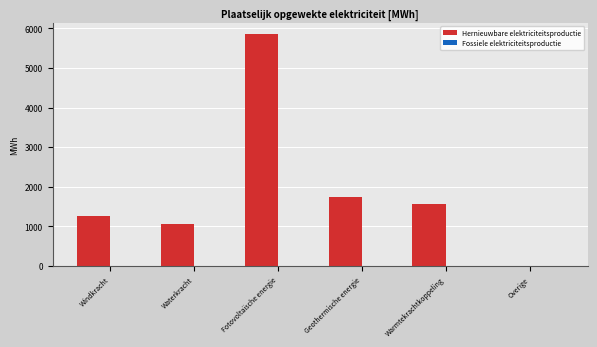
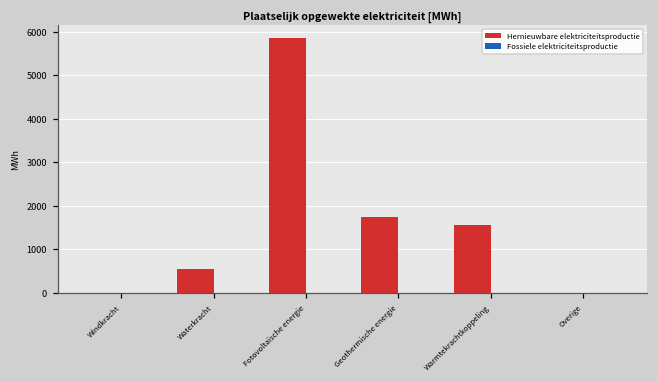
Hernieuwbare elektriciteitsproductie, Windkracht: 1300 -> 0
Hernieuwbare elektriciteitsproductie, Waterkracht: 1100 -> 600
